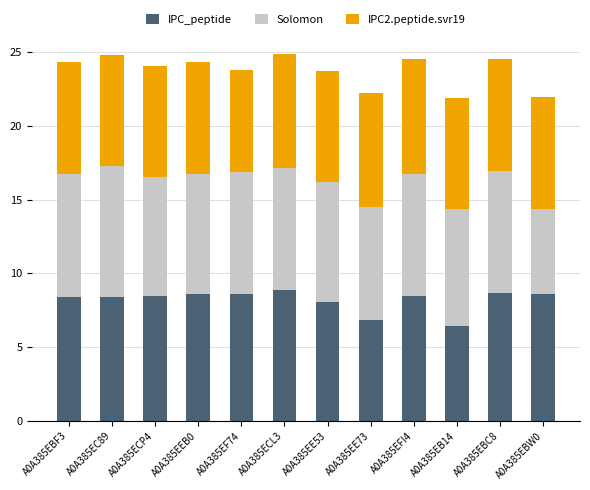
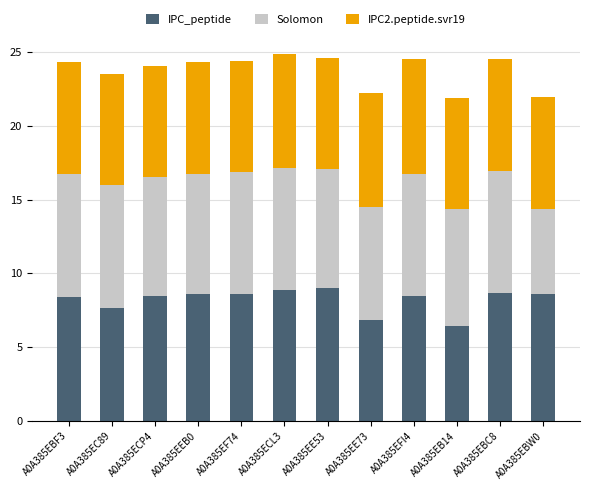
IPC_peptide, A0A385EC89: 8.4 -> 7.7
Solomon, A0A385EC89: 8.9 -> 8.3
IPC2.peptide.svr19, A0A385EF74: 6.9 -> 7.6
IPC_peptide, A0A385EE53: 8.1 -> 9.0
